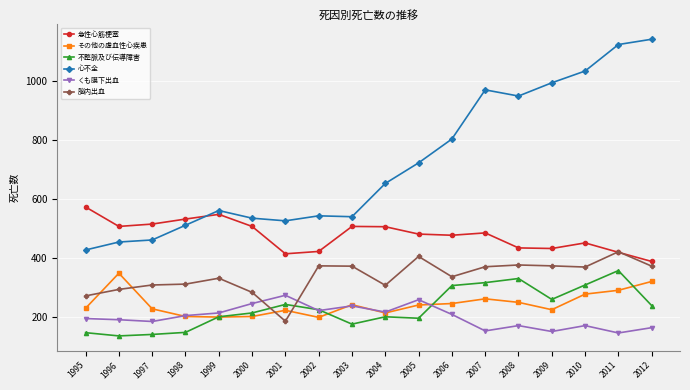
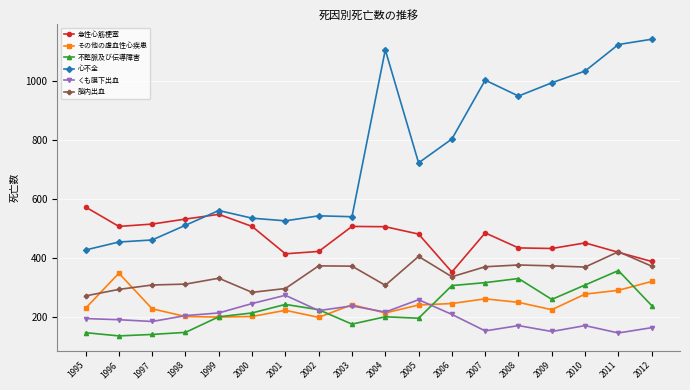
脳内出血, 2001: 190 -> 300
心不全, 2004: 650 -> 1110
急性心筋梗塞, 2006: 480 -> 350
心不全, 2007: 970 -> 1000
